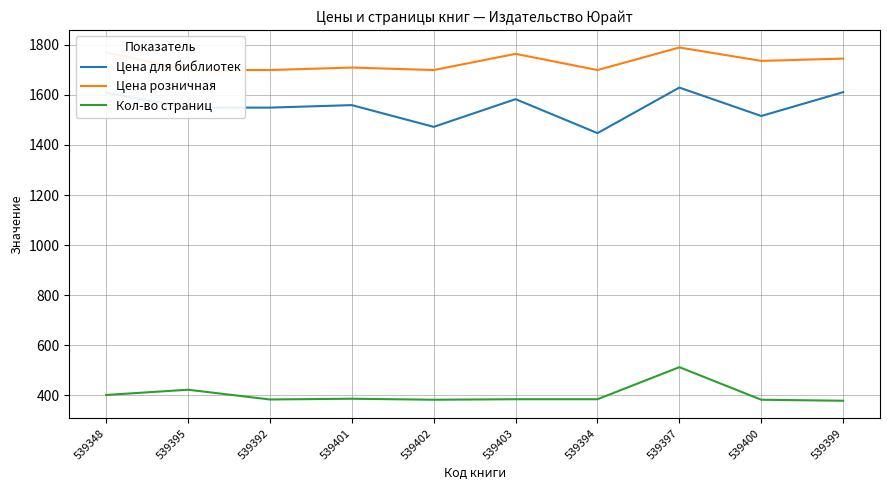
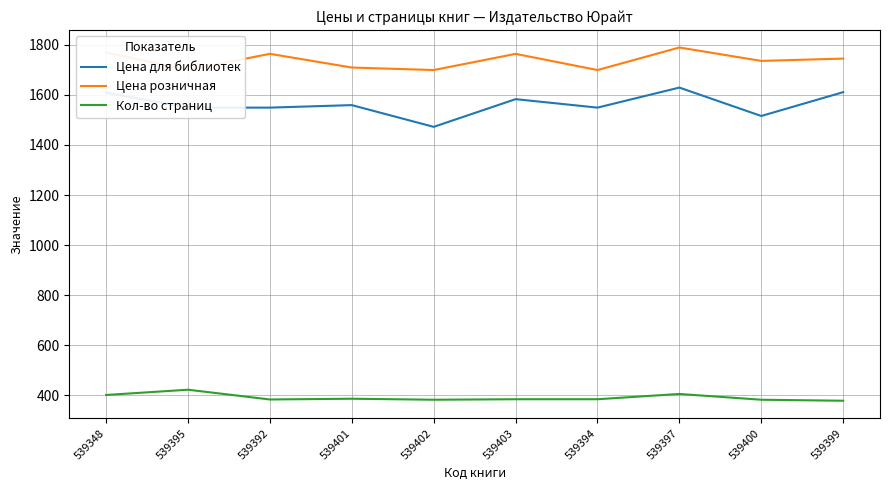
Цена розничная, 539392: 1700 -> 1760
Цена для библиотек, 539394: 1450 -> 1550
Кол-во страниц, 539397: 510 -> 410
